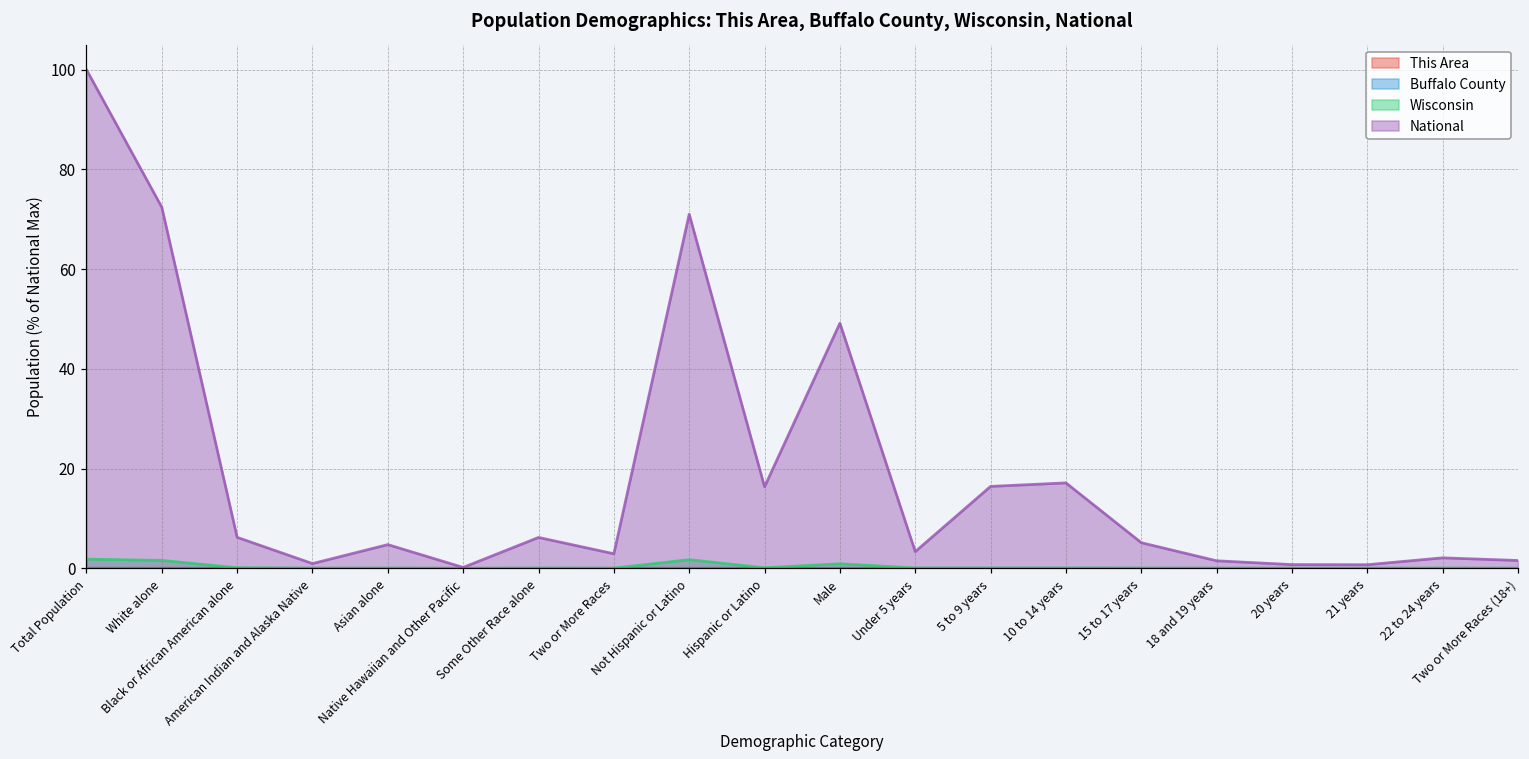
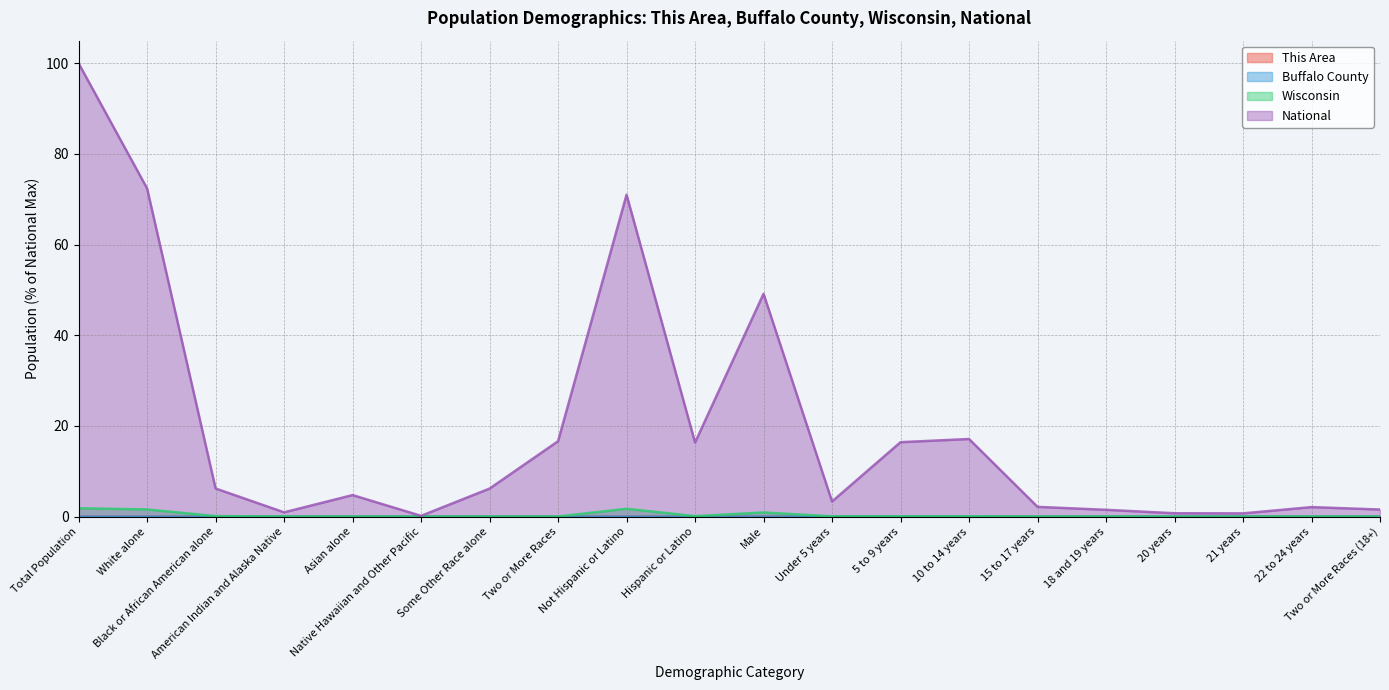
National, Two or More Races: 3 -> 17
National, 15 to 17 years: 5 -> 2
